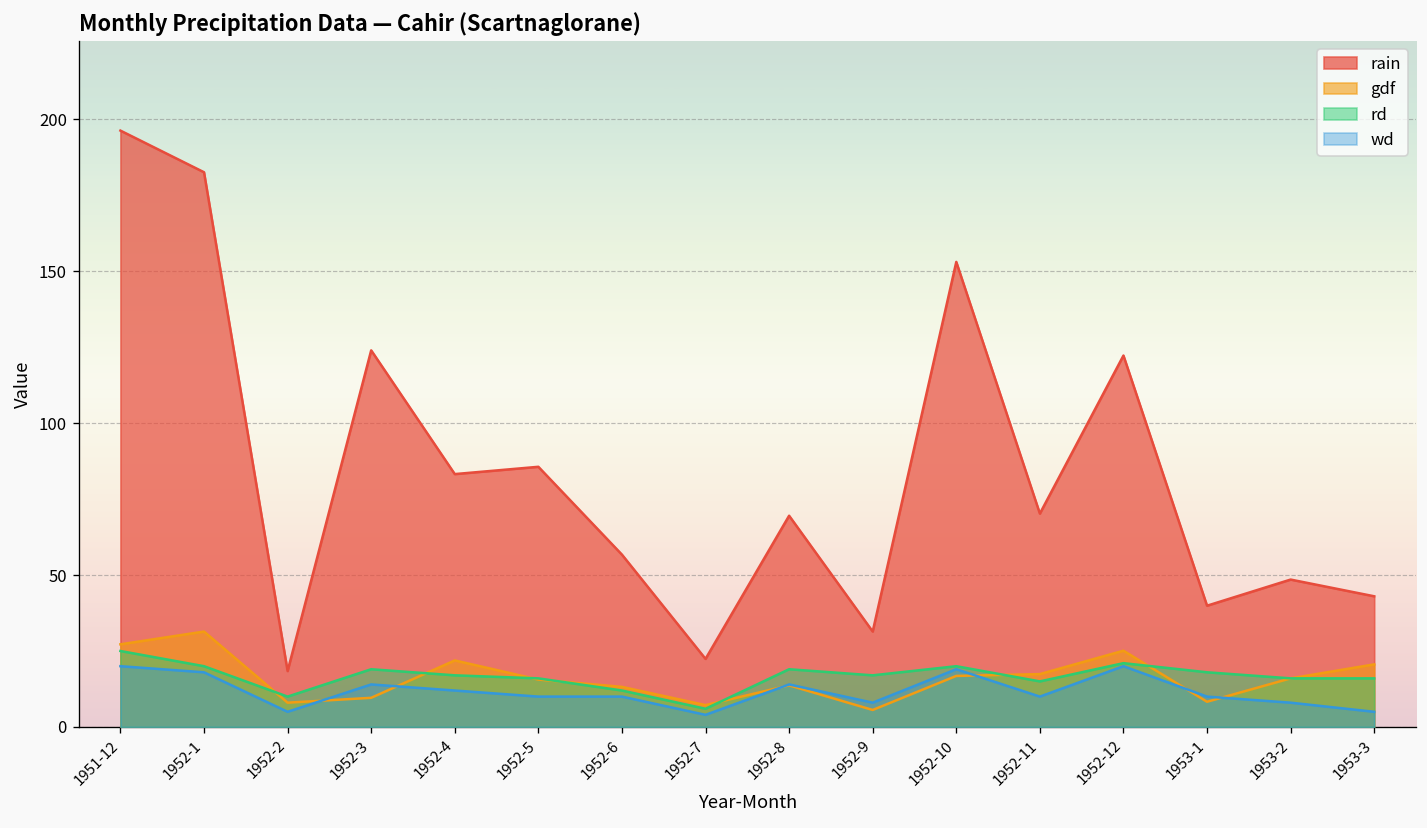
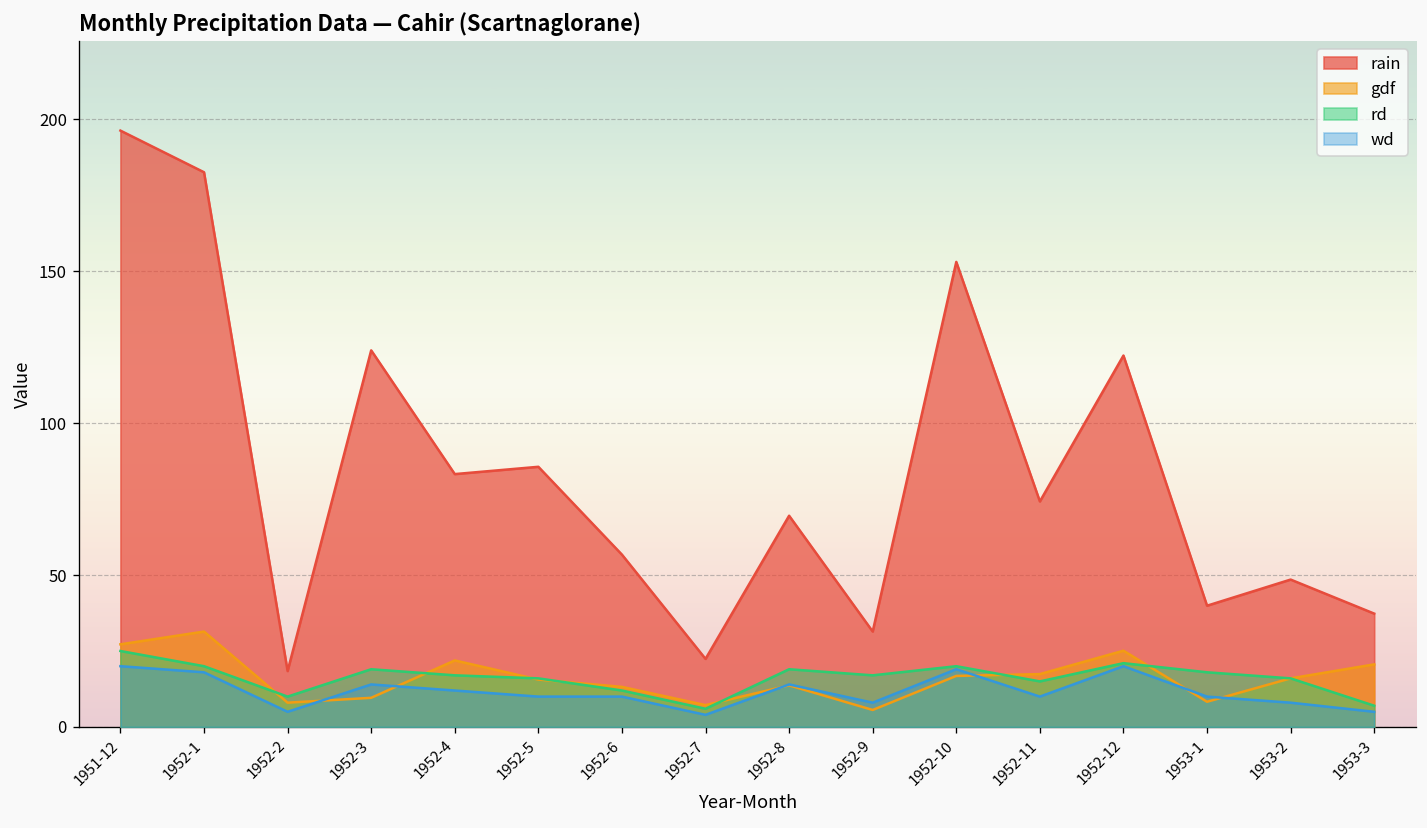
rain, 1952-11: 70 -> 74
rain, 1953-3: 43 -> 37
rd, 1953-3: 16 -> 7
